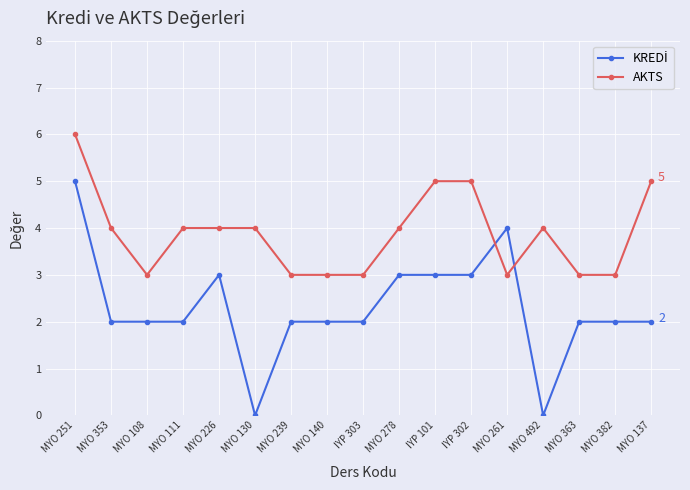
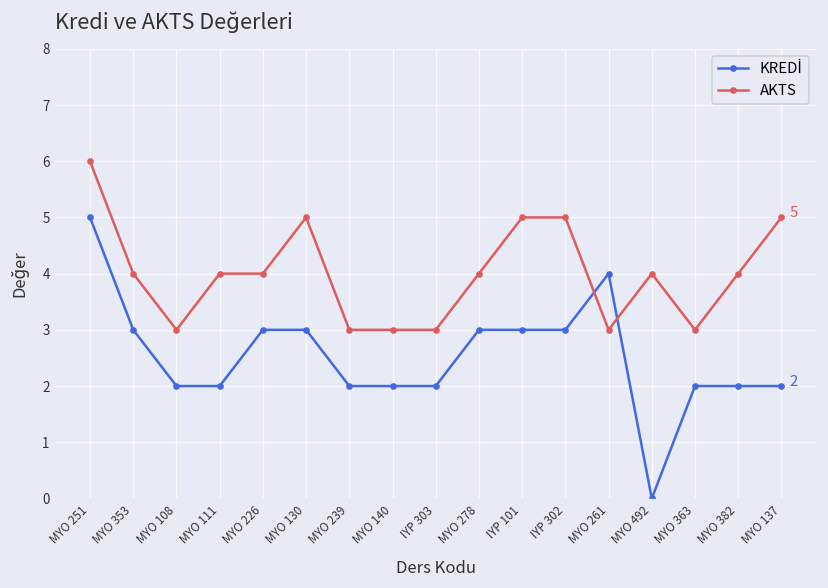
KREDİ, MYO 353: 2 -> 3
KREDİ, MYO 130: 0 -> 3
AKTS, MYO 130: 4 -> 5
AKTS, MYO 382: 3 -> 4
